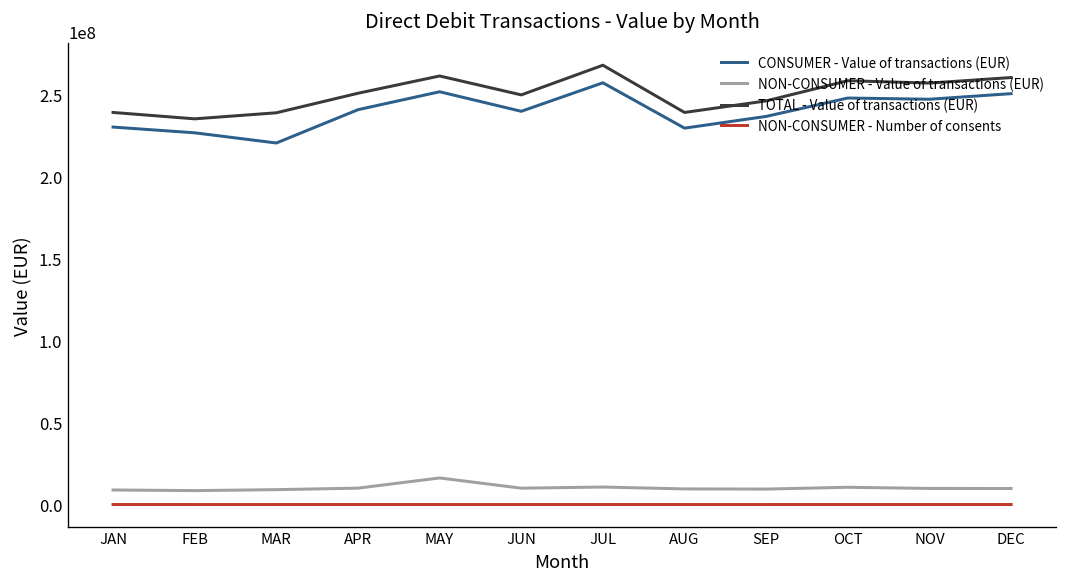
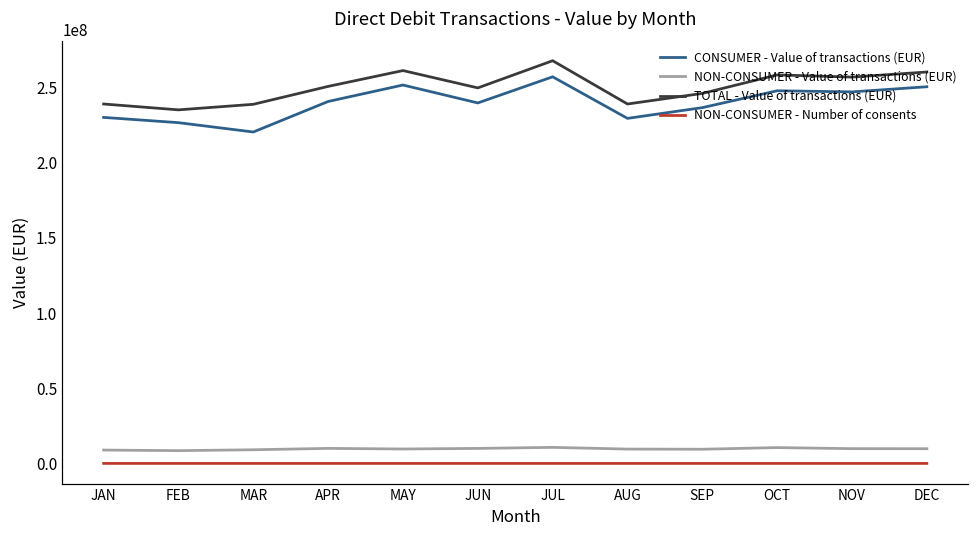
NON-CONSUMER - Value of transactions (EUR), MAY: 16000000 -> 10000000
